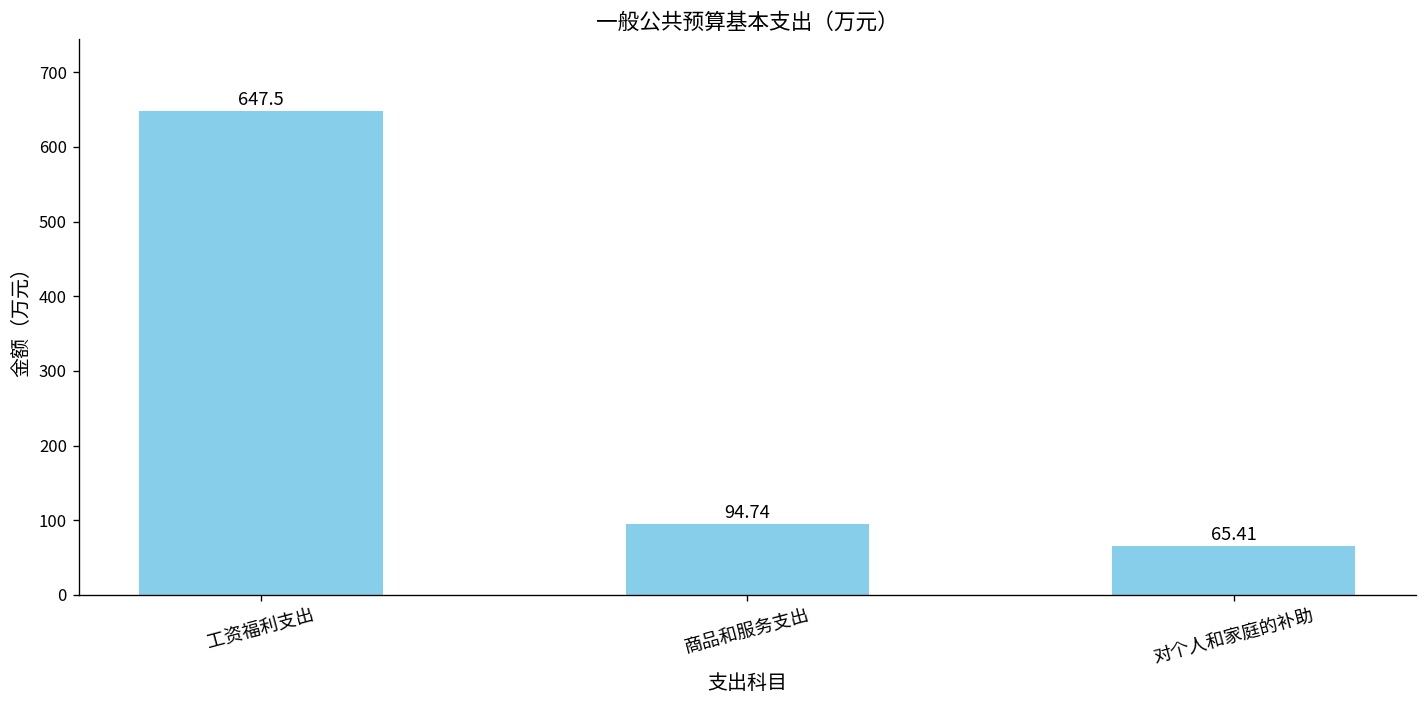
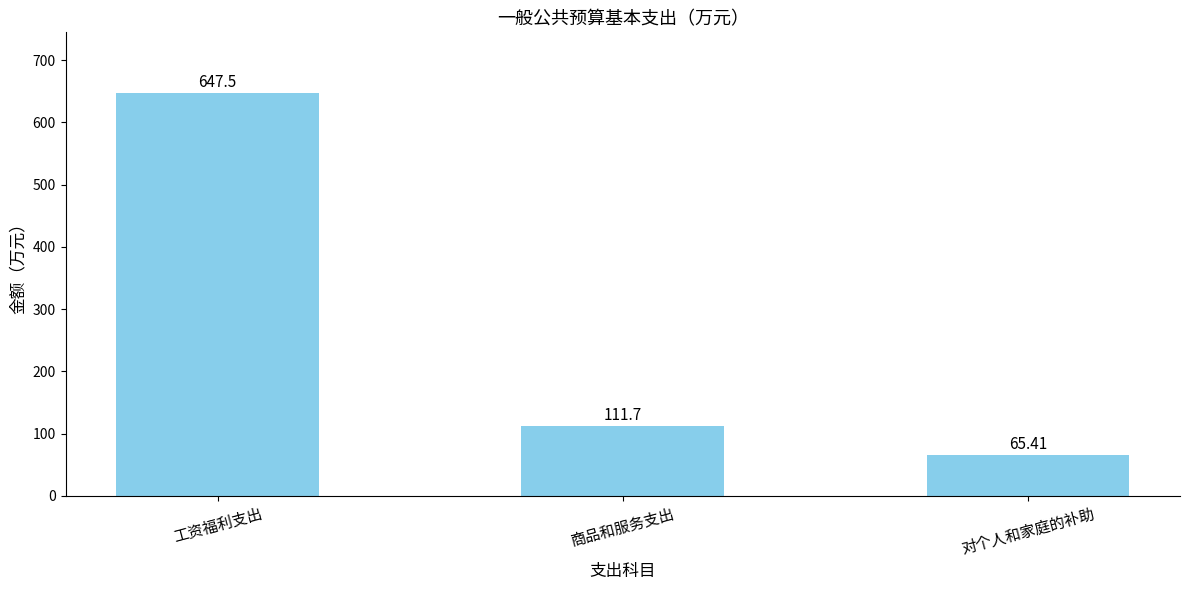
商品和服务支出: 94.74 -> 111.7
